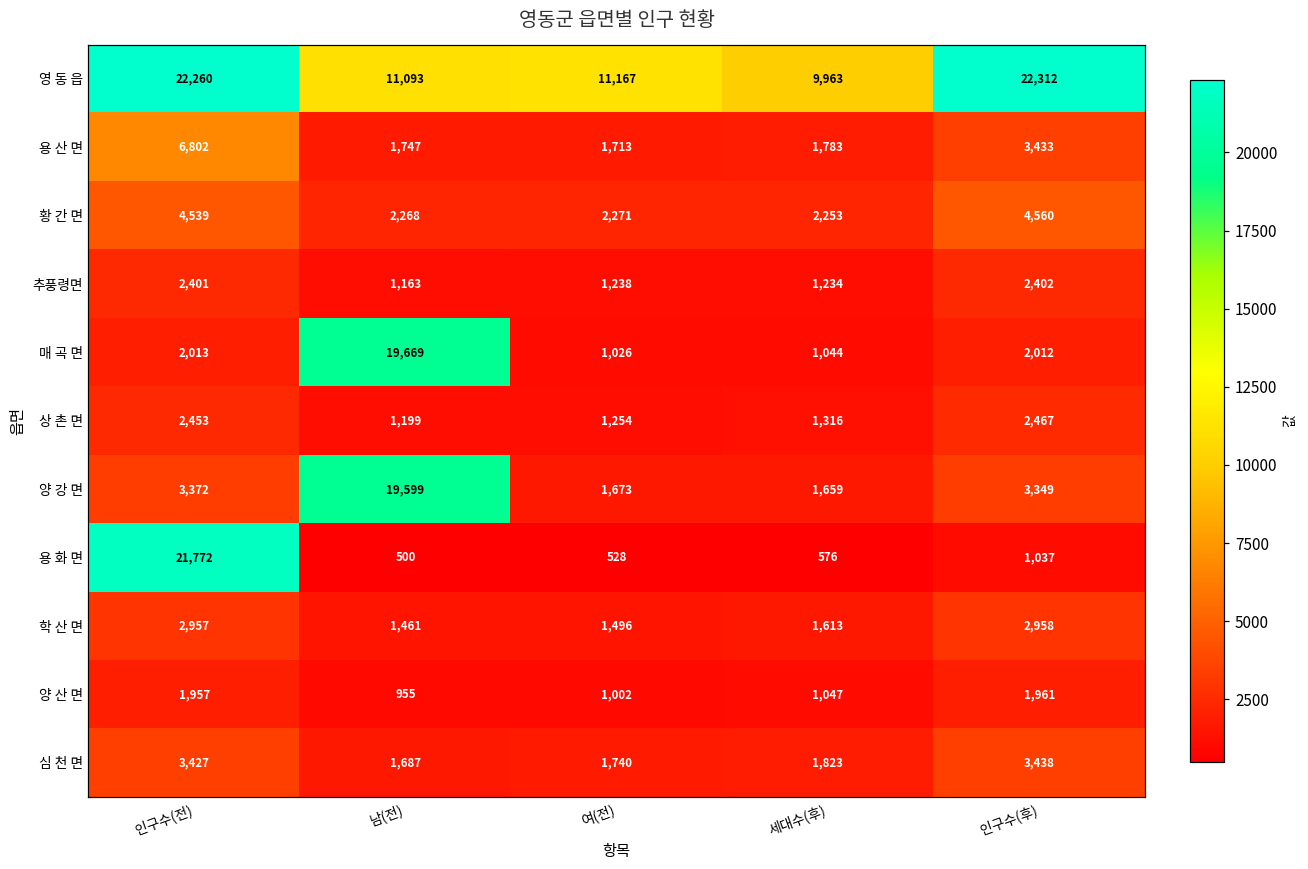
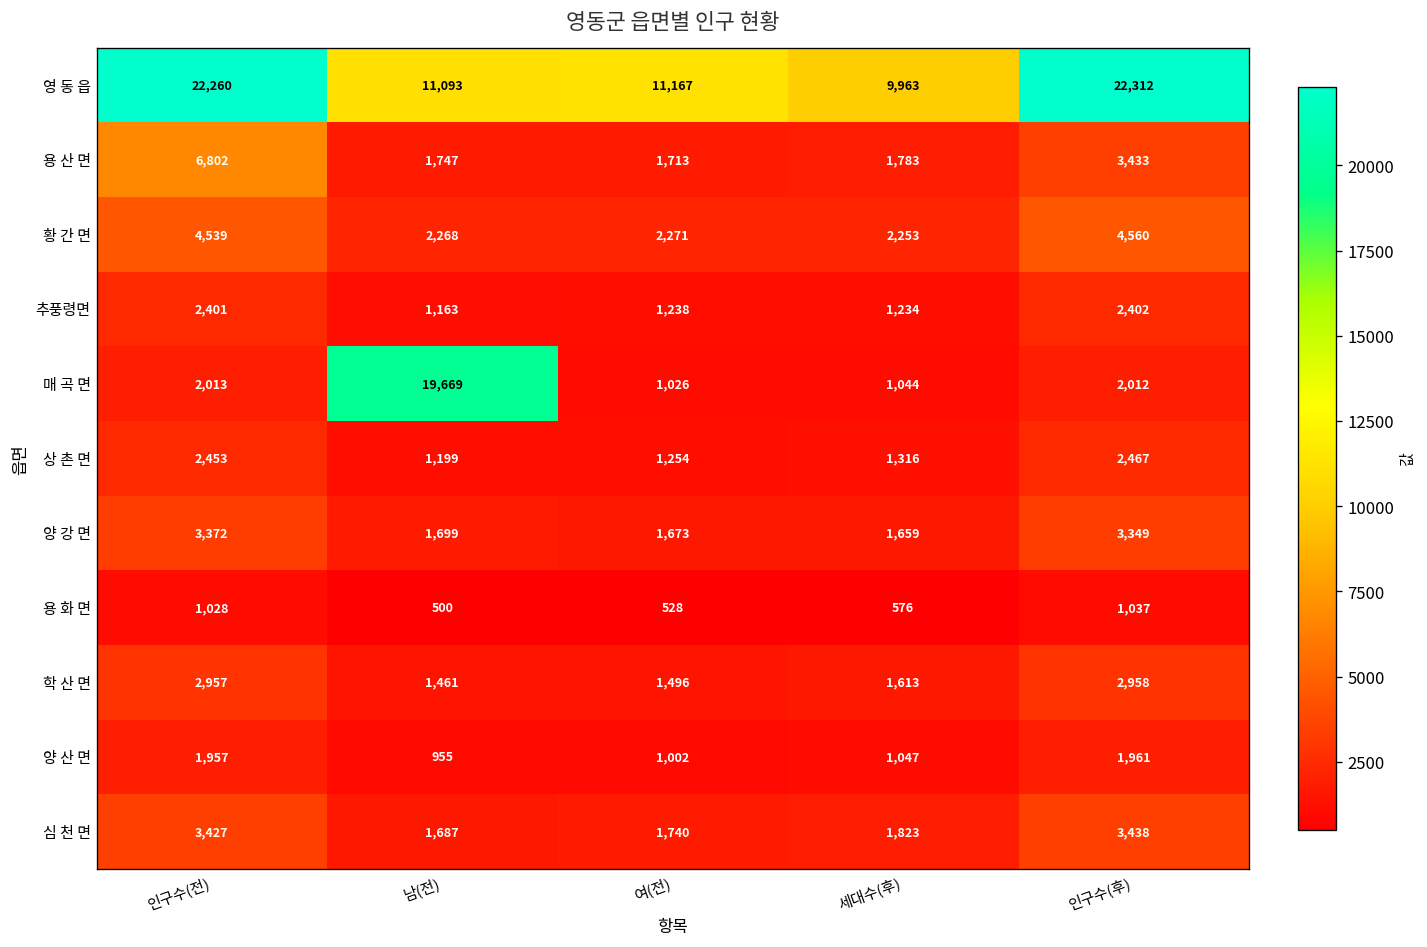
양 강 면, 남(전): 19,599 -> 1,699
용 화 면, 인구수(전): 21,772 -> 1,028
